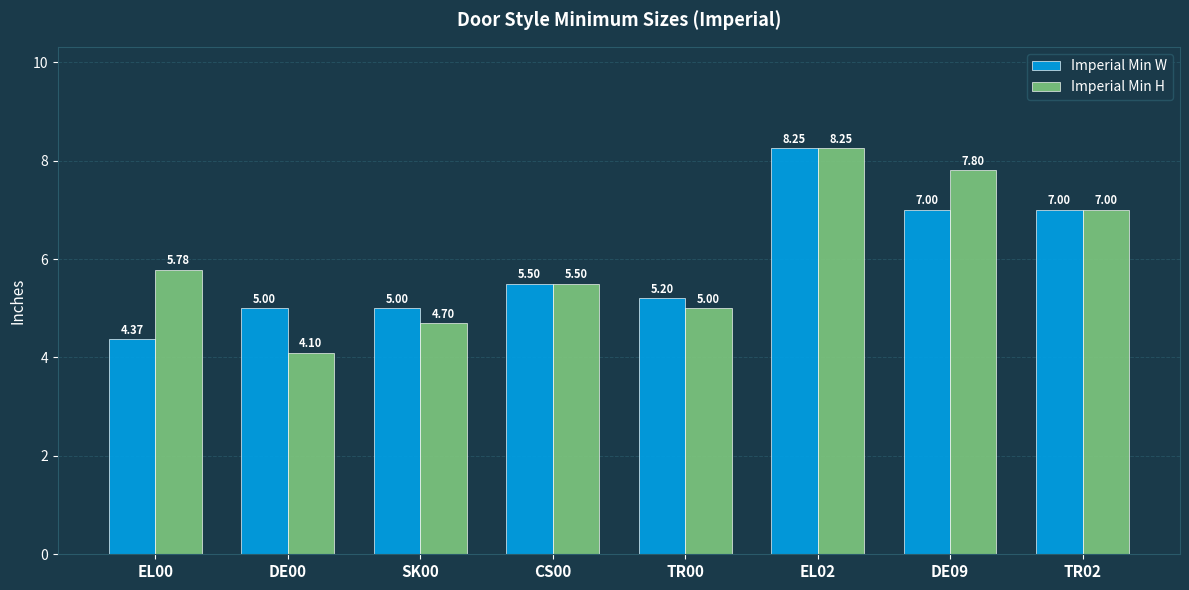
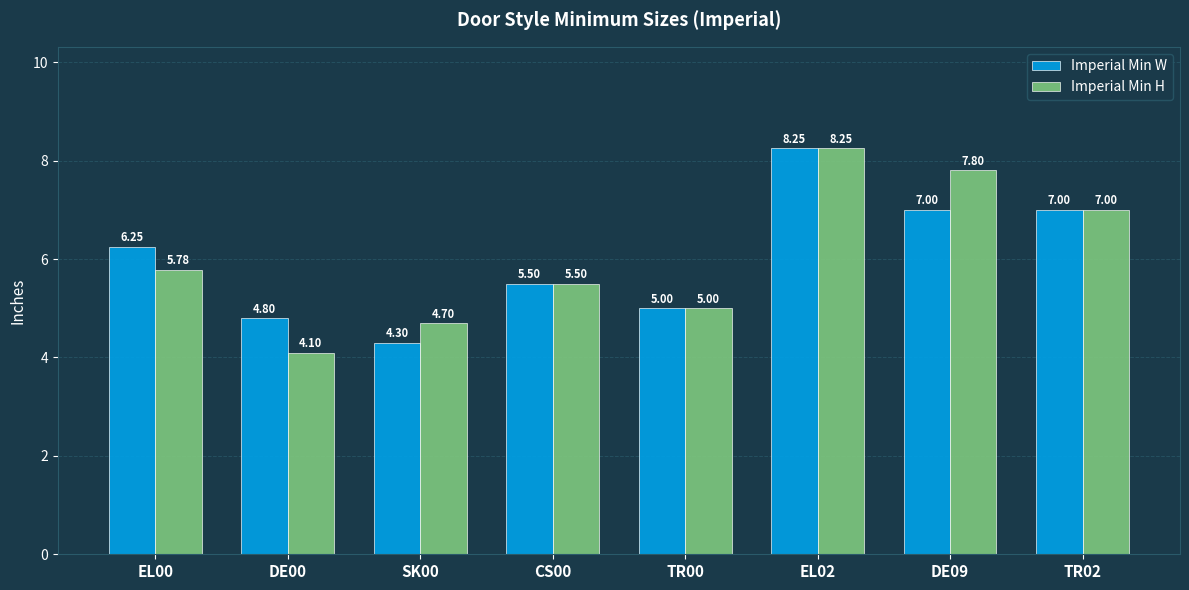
Imperial Min W, EL00: 4.37 -> 6.25
Imperial Min W, DE00: 5.00 -> 4.80
Imperial Min W, SK00: 5.00 -> 4.30
Imperial Min W, TR00: 5.20 -> 5.00
